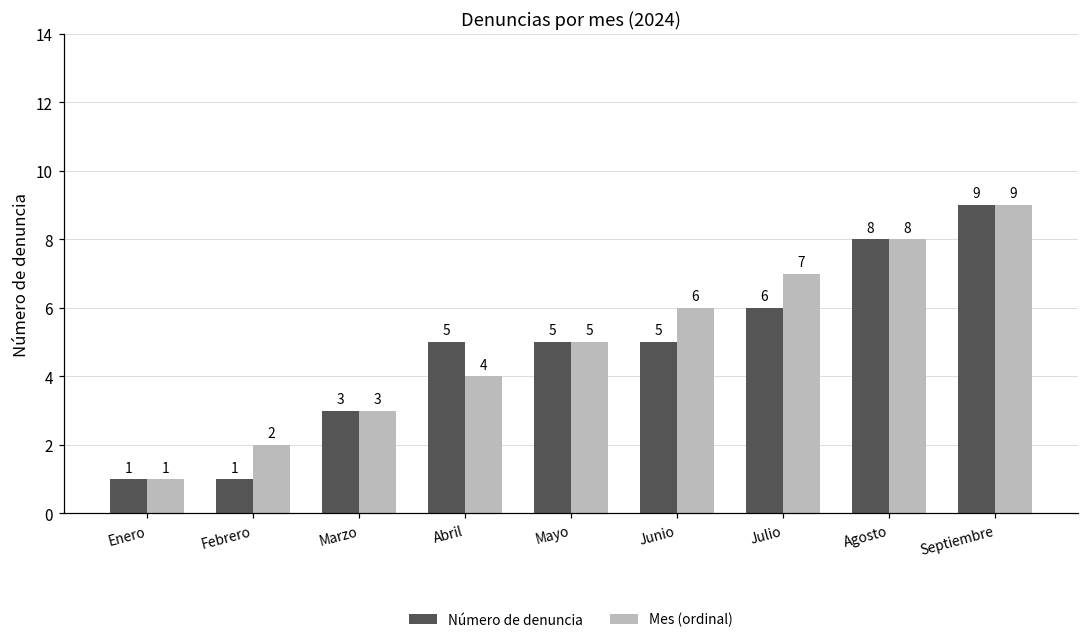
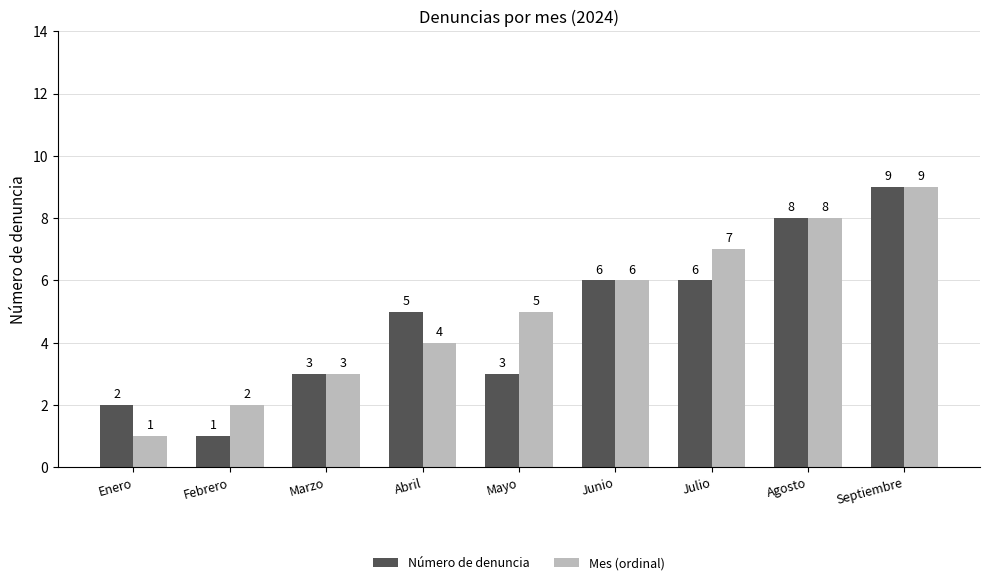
Número de denuncia, Enero: 1 -> 2
Número de denuncia, Mayo: 5 -> 3
Número de denuncia, Junio: 5 -> 6
